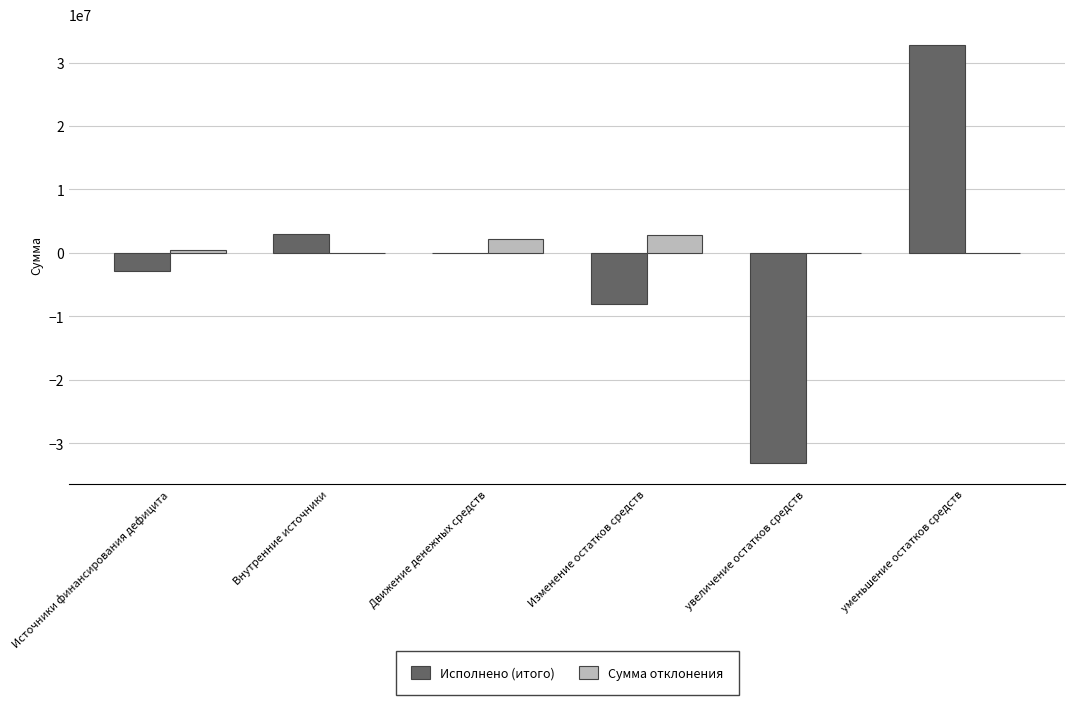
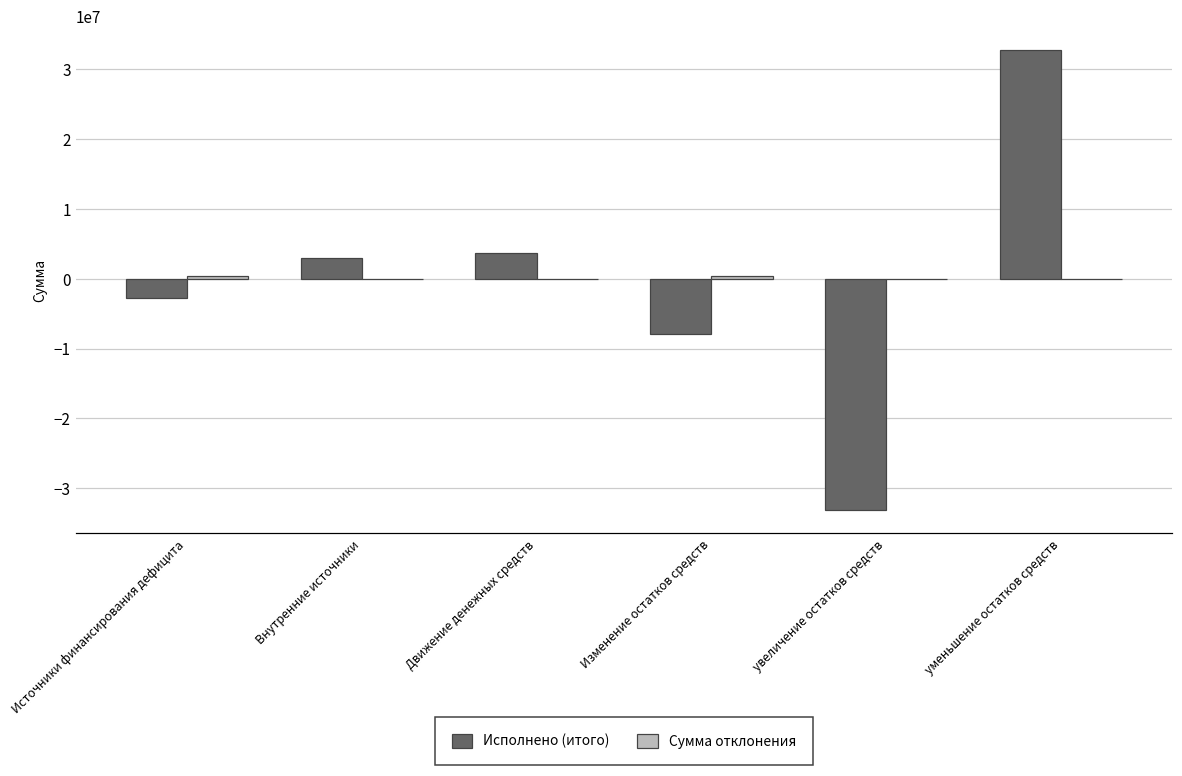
Исполнено (итого), Движение денежных средств: 0 -> 4000000
Сумма отклонения, Движение денежных средств: 2000000 -> 0
Сумма отклонения, Изменение остатков средств: 3000000 -> 0
